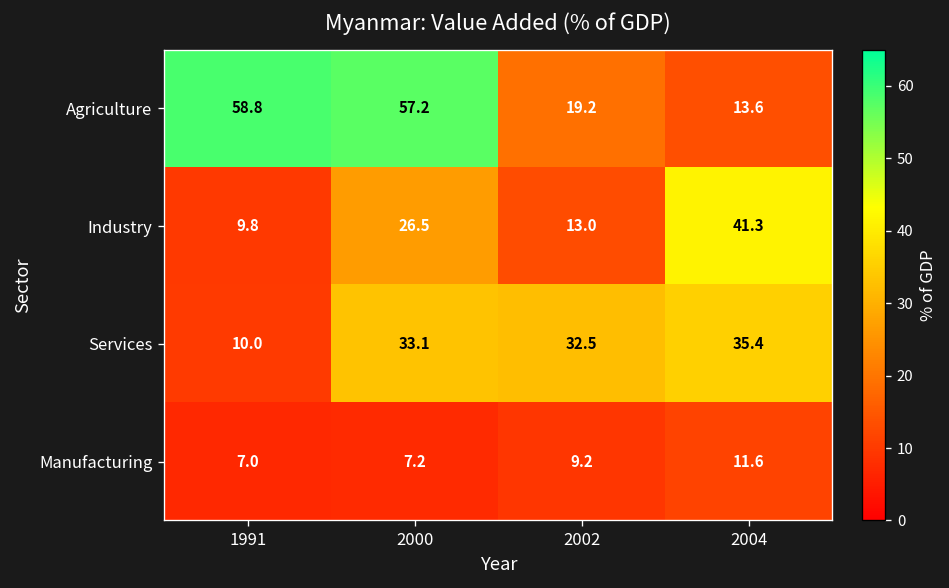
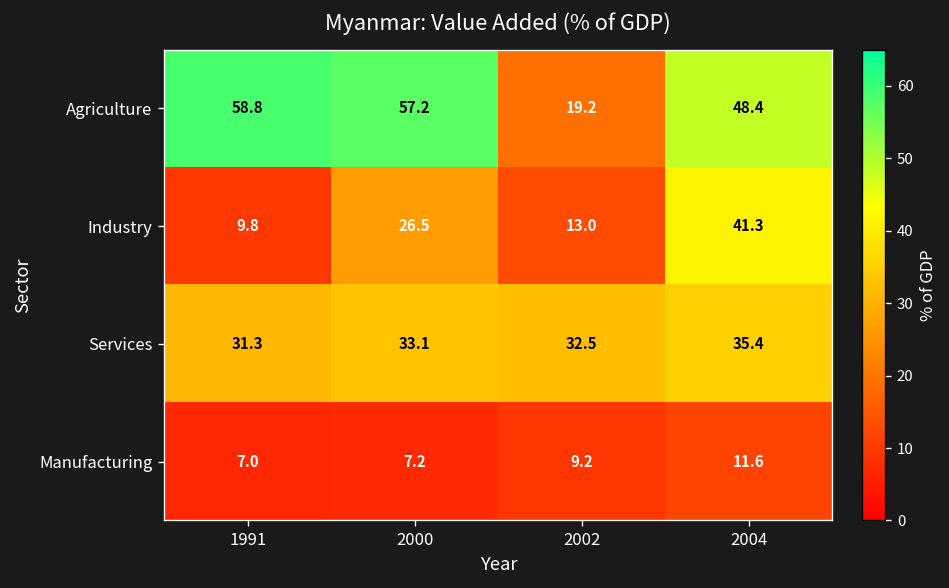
Agriculture, 2004: 13.6 -> 48.4
Services, 1991: 10.0 -> 31.3
